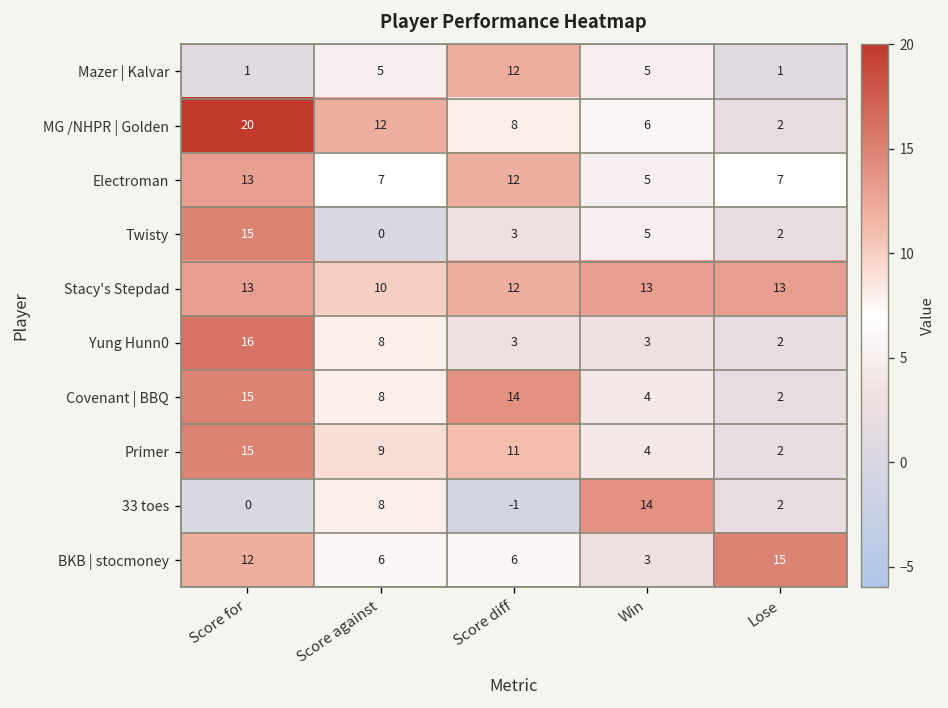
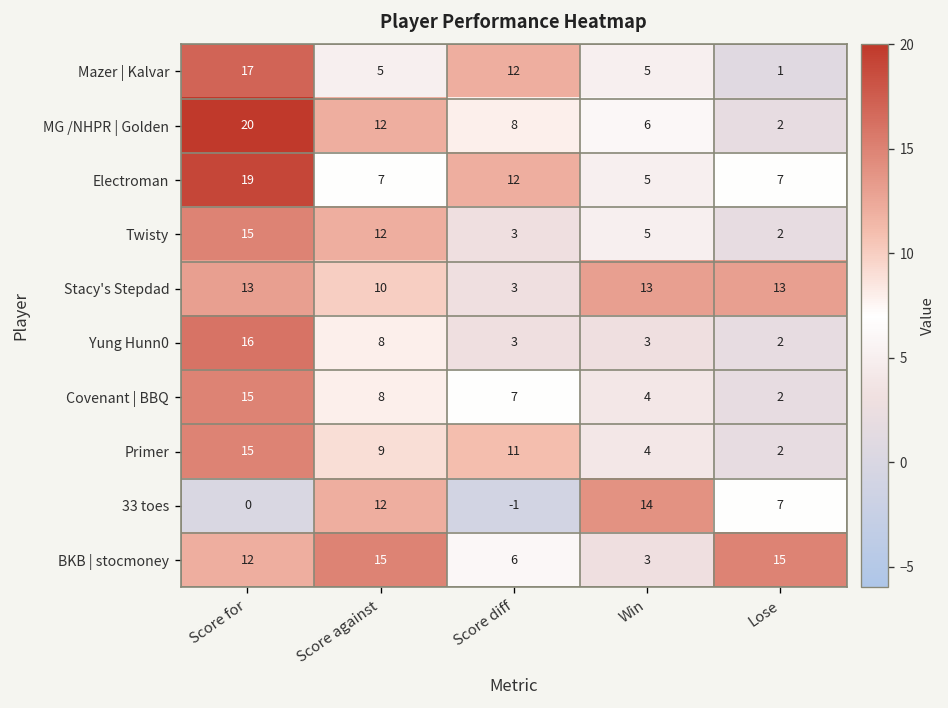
Mazer | Kalvar, Score for: 1 -> 17
Electroman, Score for: 13 -> 19
Twisty, Score against: 0 -> 12
Stacy's Stepdad, Score diff: 12 -> 3
Covenant | BBQ, Score diff: 14 -> 7
33 toes, Score against: 8 -> 12
33 toes, Lose: 2 -> 7
BKB | stocmoney, Score against: 6 -> 15
